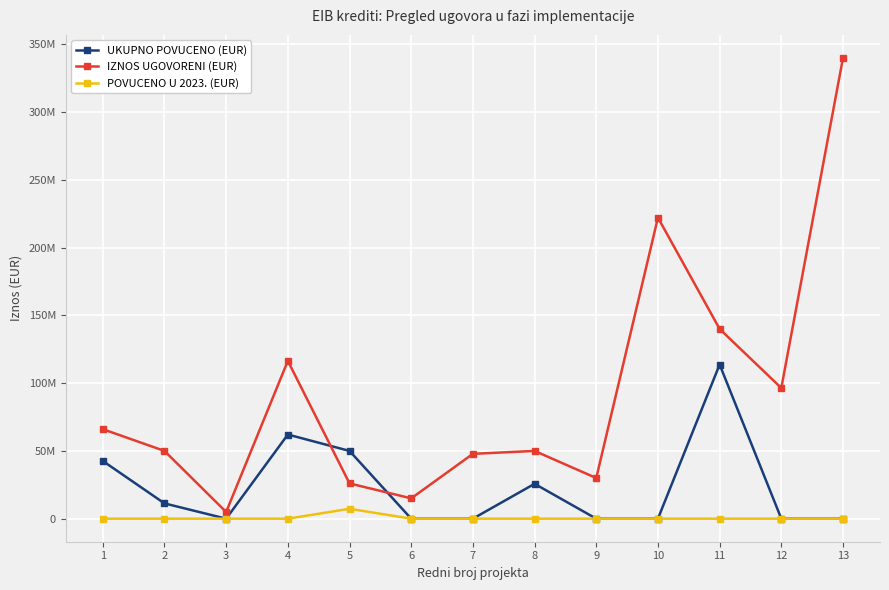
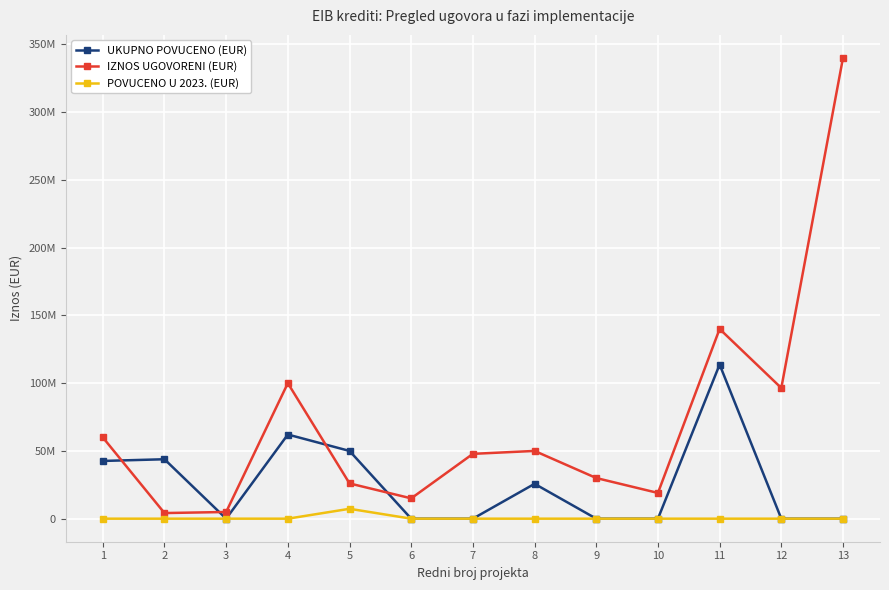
IZNOS UGOVORENI (EUR), 1: 66000000 -> 60000000
UKUPNO POVUCENO (EUR), 2: 11000000 -> 44000000
IZNOS UGOVORENI (EUR), 2: 50000000 -> 4000000
IZNOS UGOVORENI (EUR), 4: 116000000 -> 100000000
IZNOS UGOVORENI (EUR), 10: 222000000 -> 19000000
